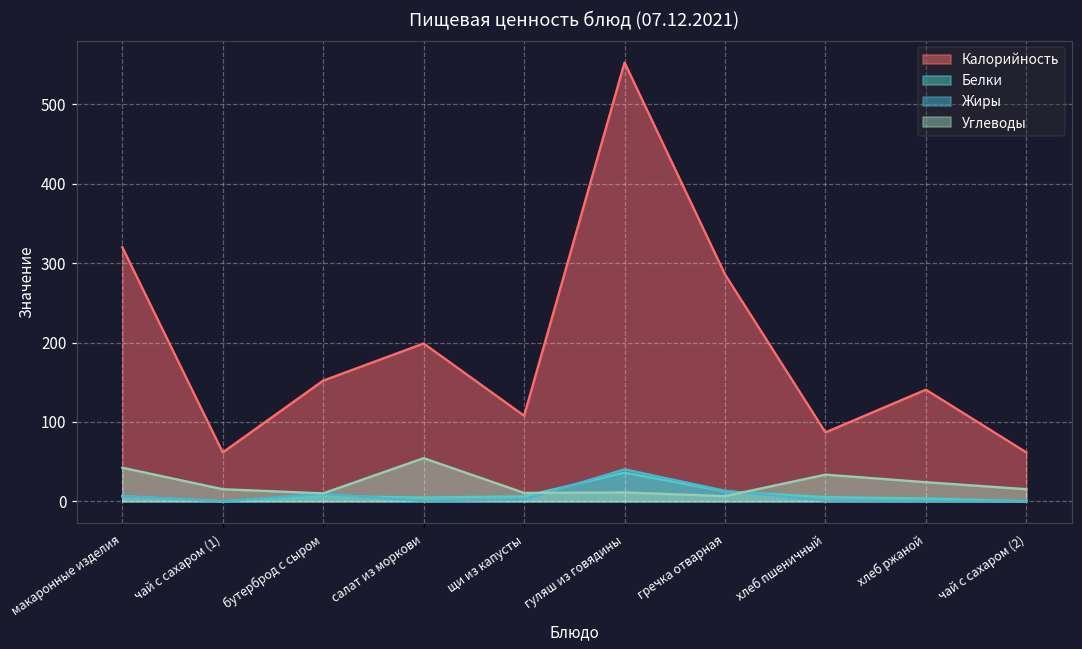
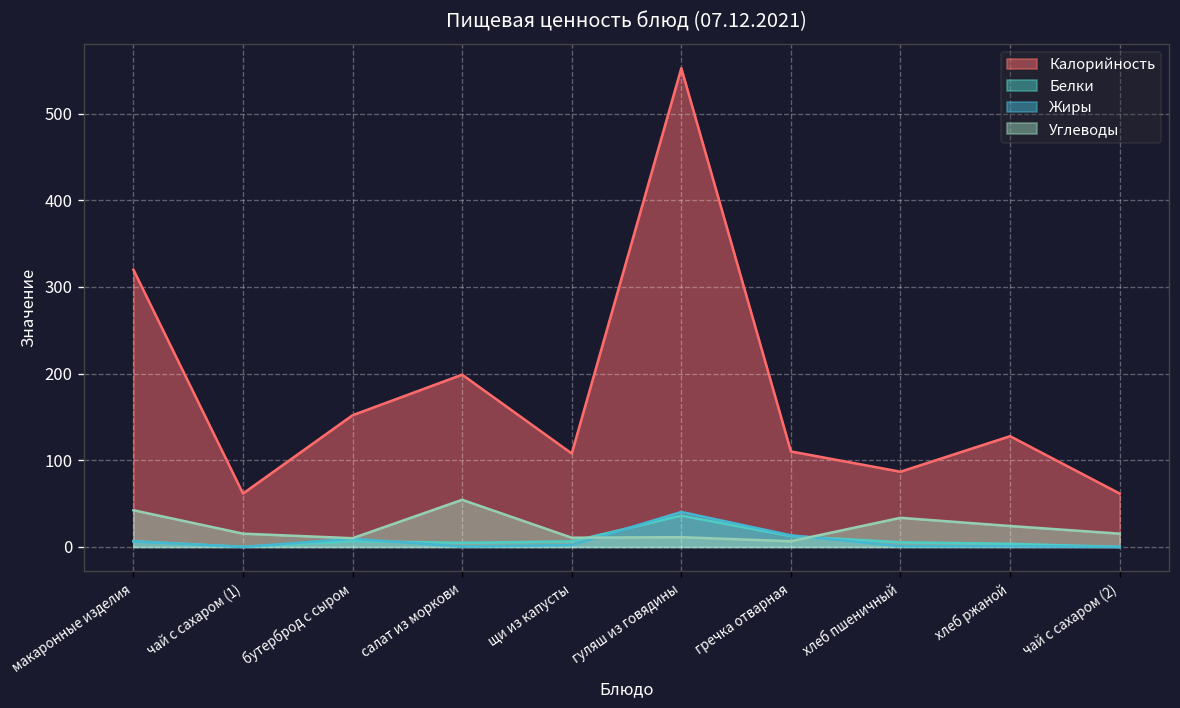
Калорийность, гречка отварная: 290 -> 110
Калорийность, хлеб ржаной: 140 -> 130
